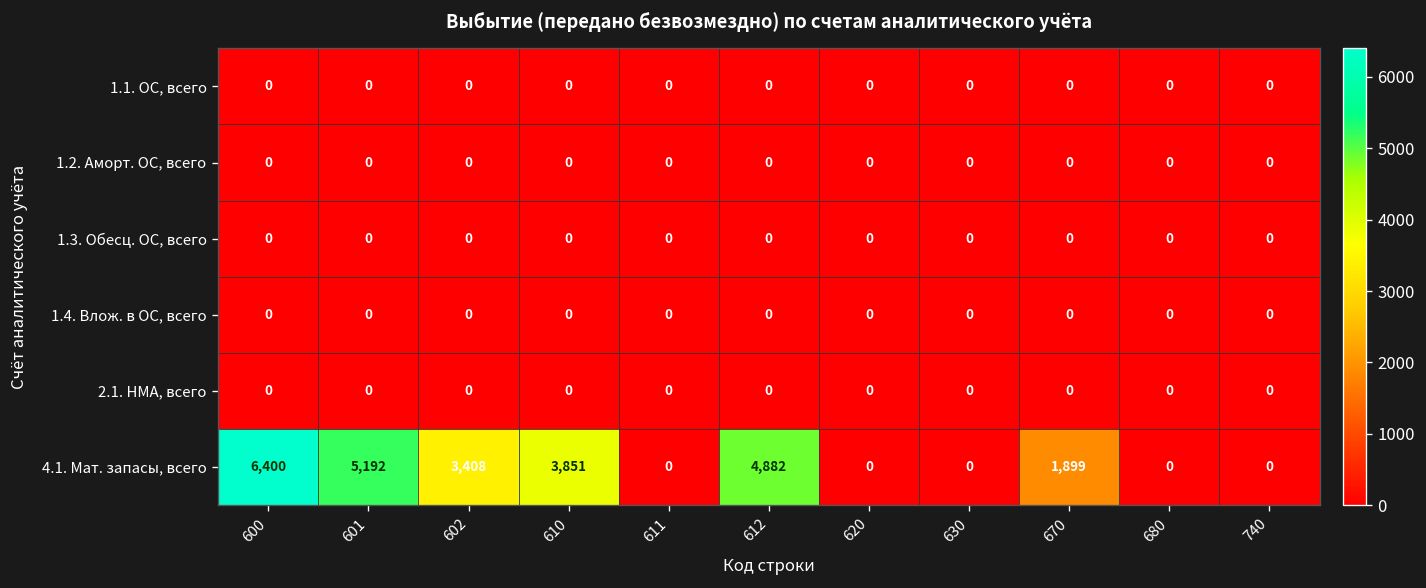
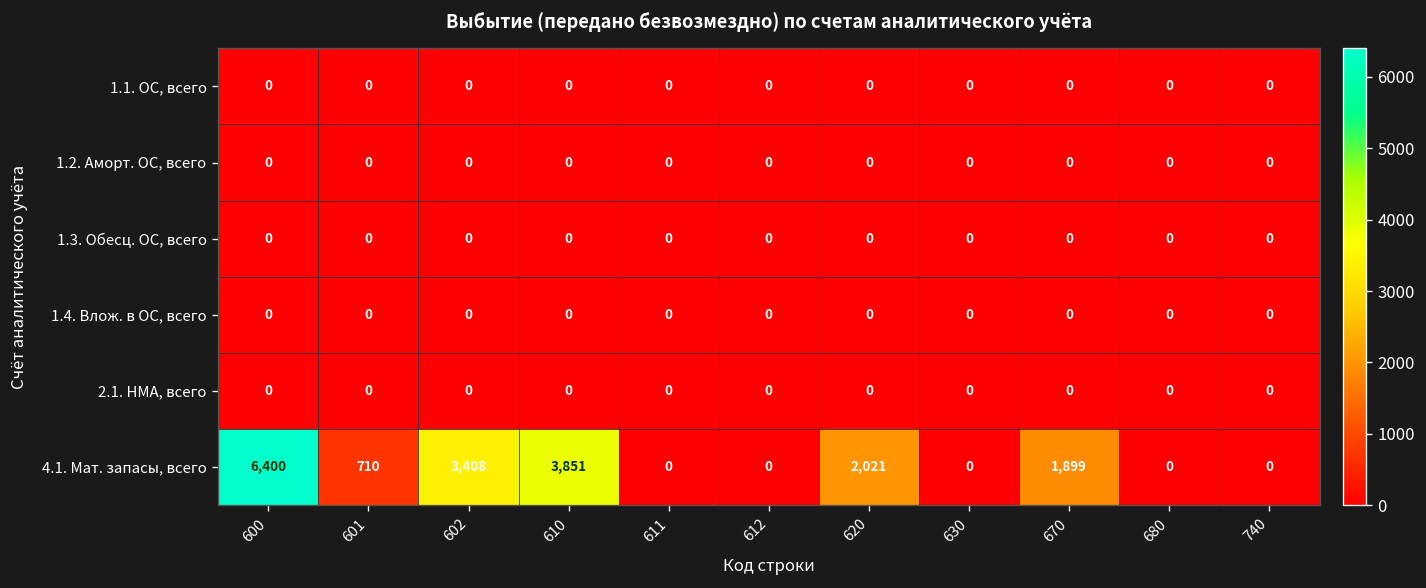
4.1. Мат. запасы, всего, 601: 5,192 -> 710
4.1. Мат. запасы, всего, 612: 4,882 -> 0
4.1. Мат. запасы, всего, 620: 0 -> 2,021
